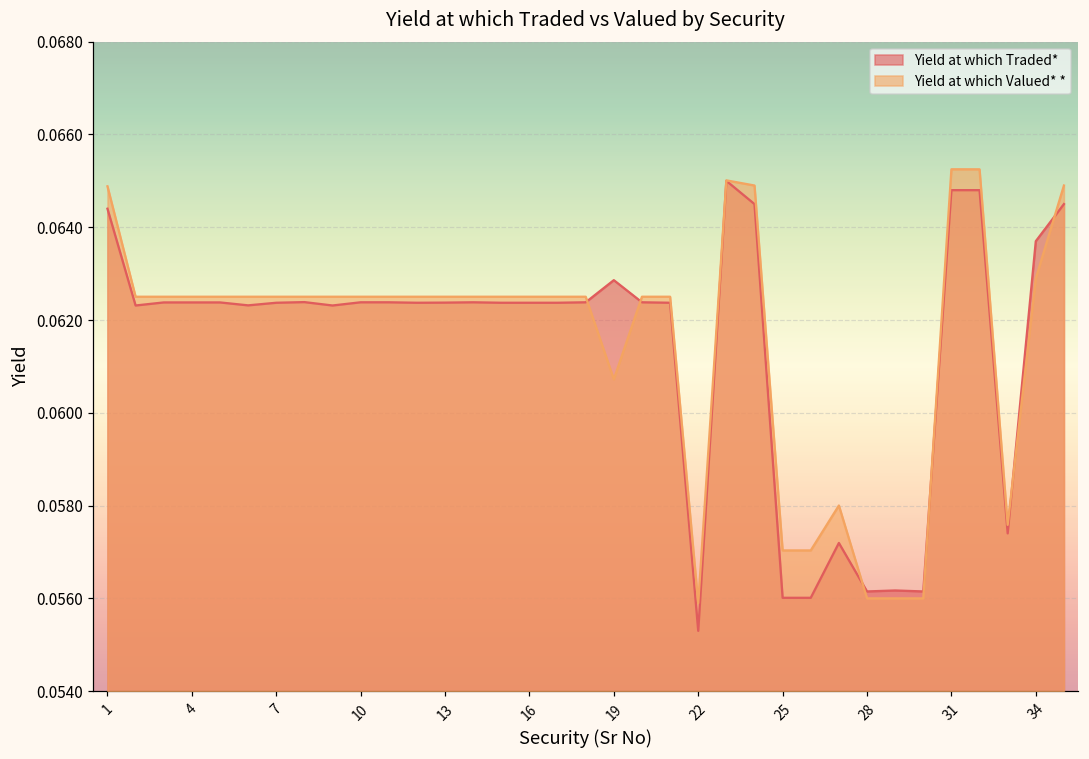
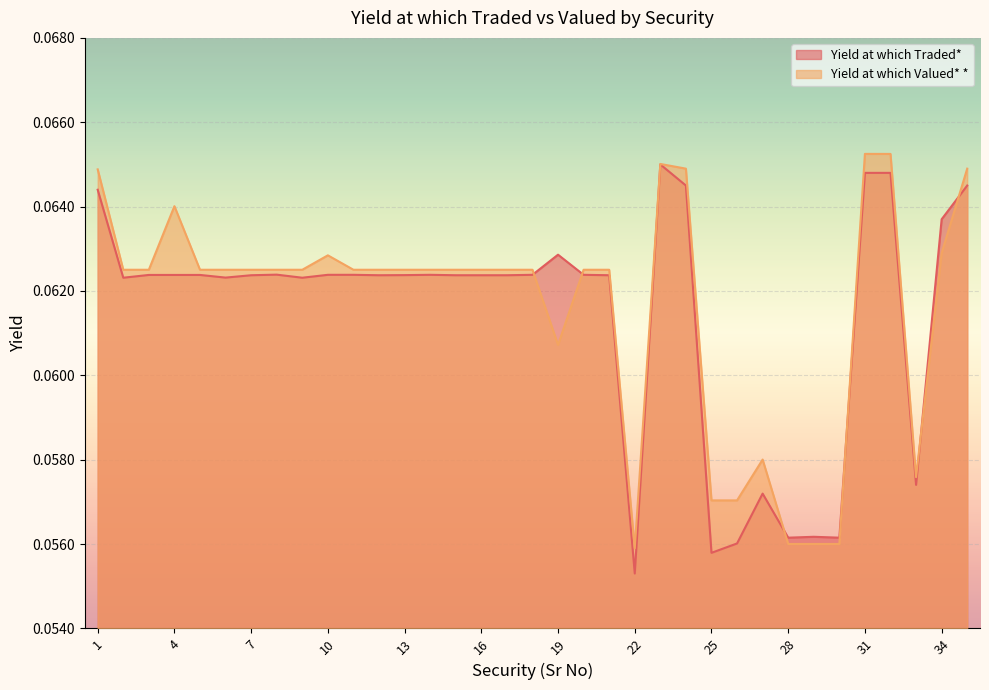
Yield at which Valued* *, 4: 0.0625 -> 0.0640
Yield at which Valued* *, 10: 0.0625 -> 0.0628
Yield at which Traded*, 25: 0.0560 -> 0.0558
